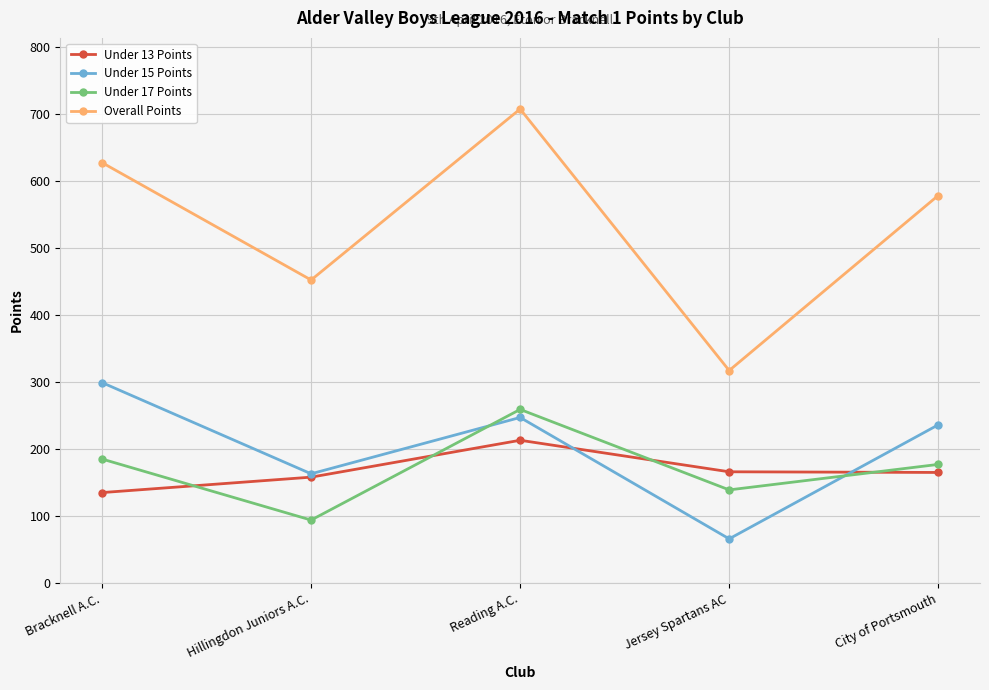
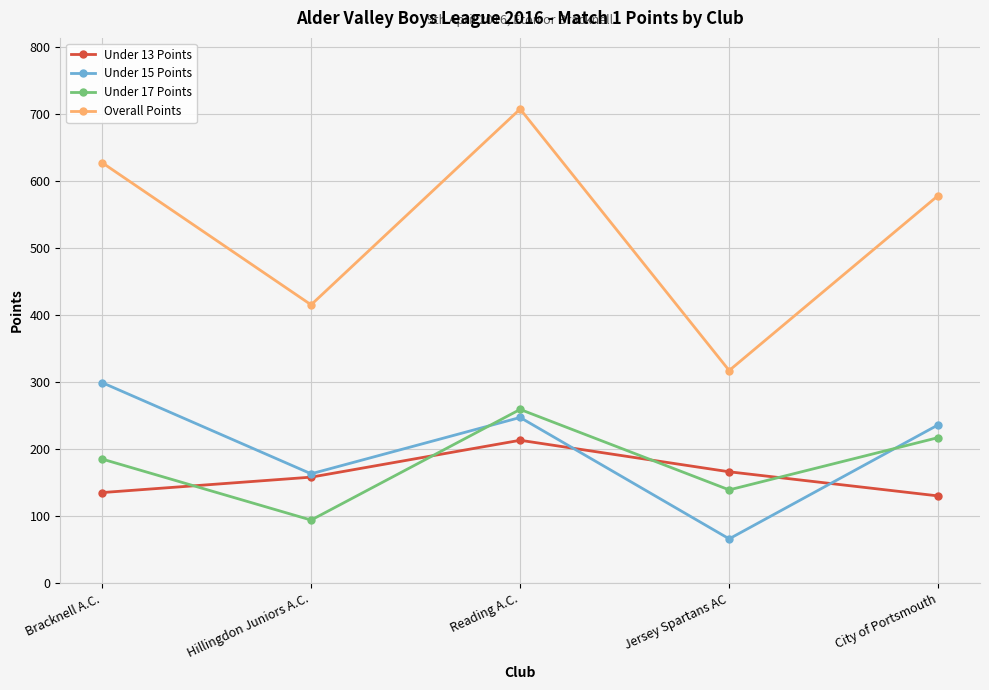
Overall Points, Hillingdon Juniors A.C.: 450 -> 420
Under 13 Points, City of Portsmouth: 170 -> 130
Under 17 Points, City of Portsmouth: 180 -> 220
